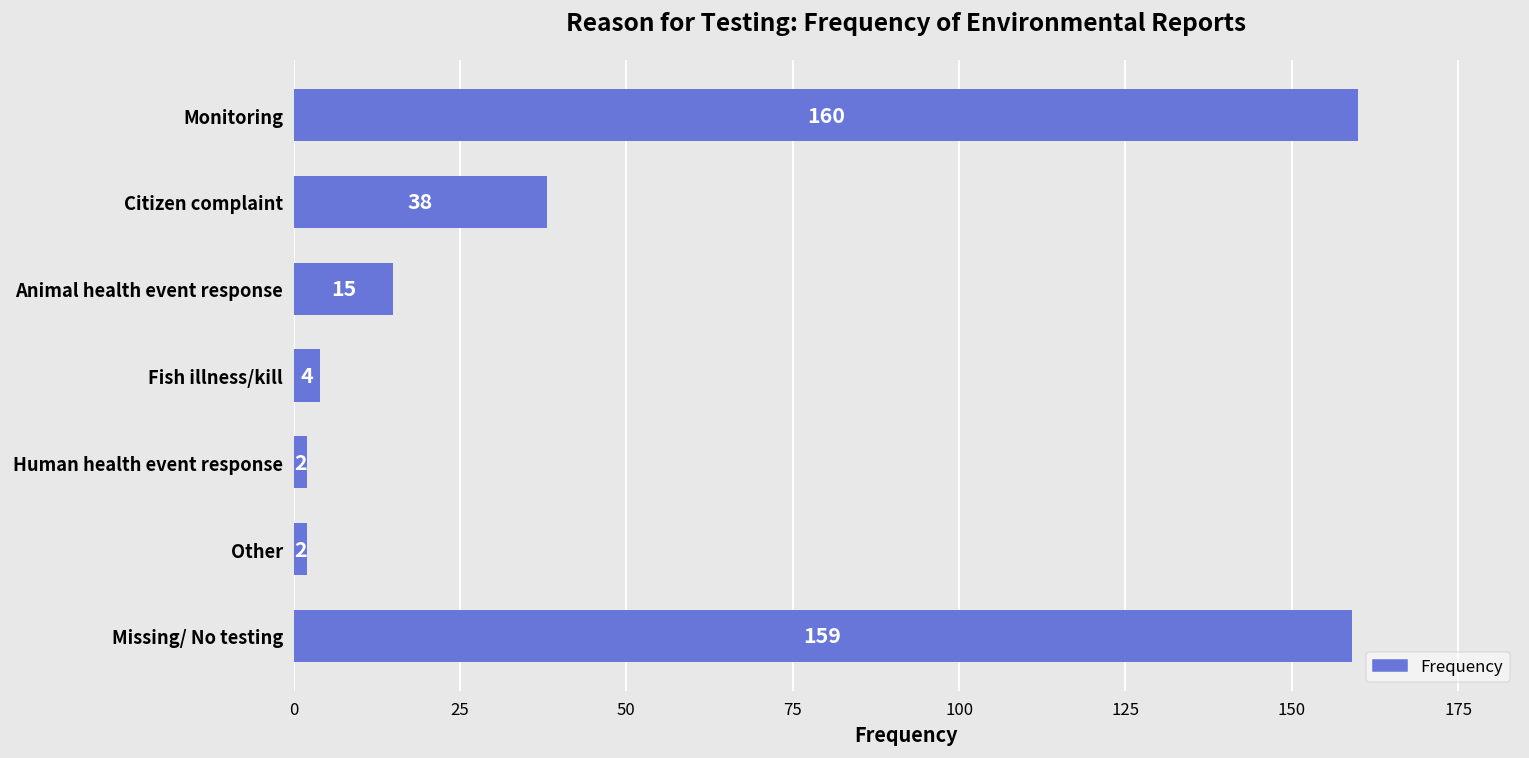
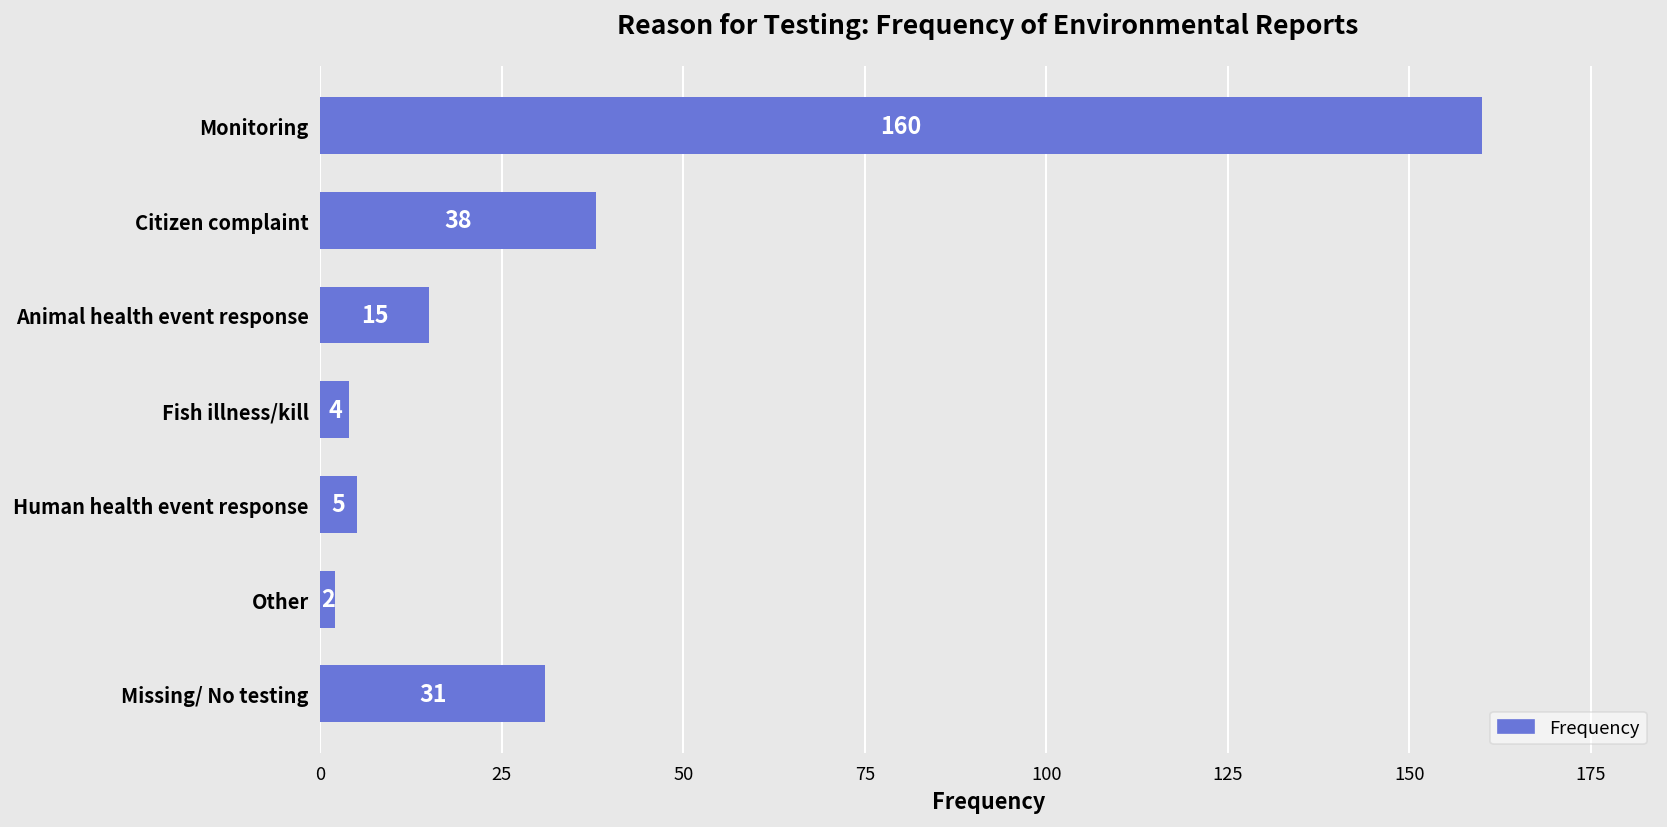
Human health event response: 2 -> 5
Missing/ No testing: 159 -> 31
